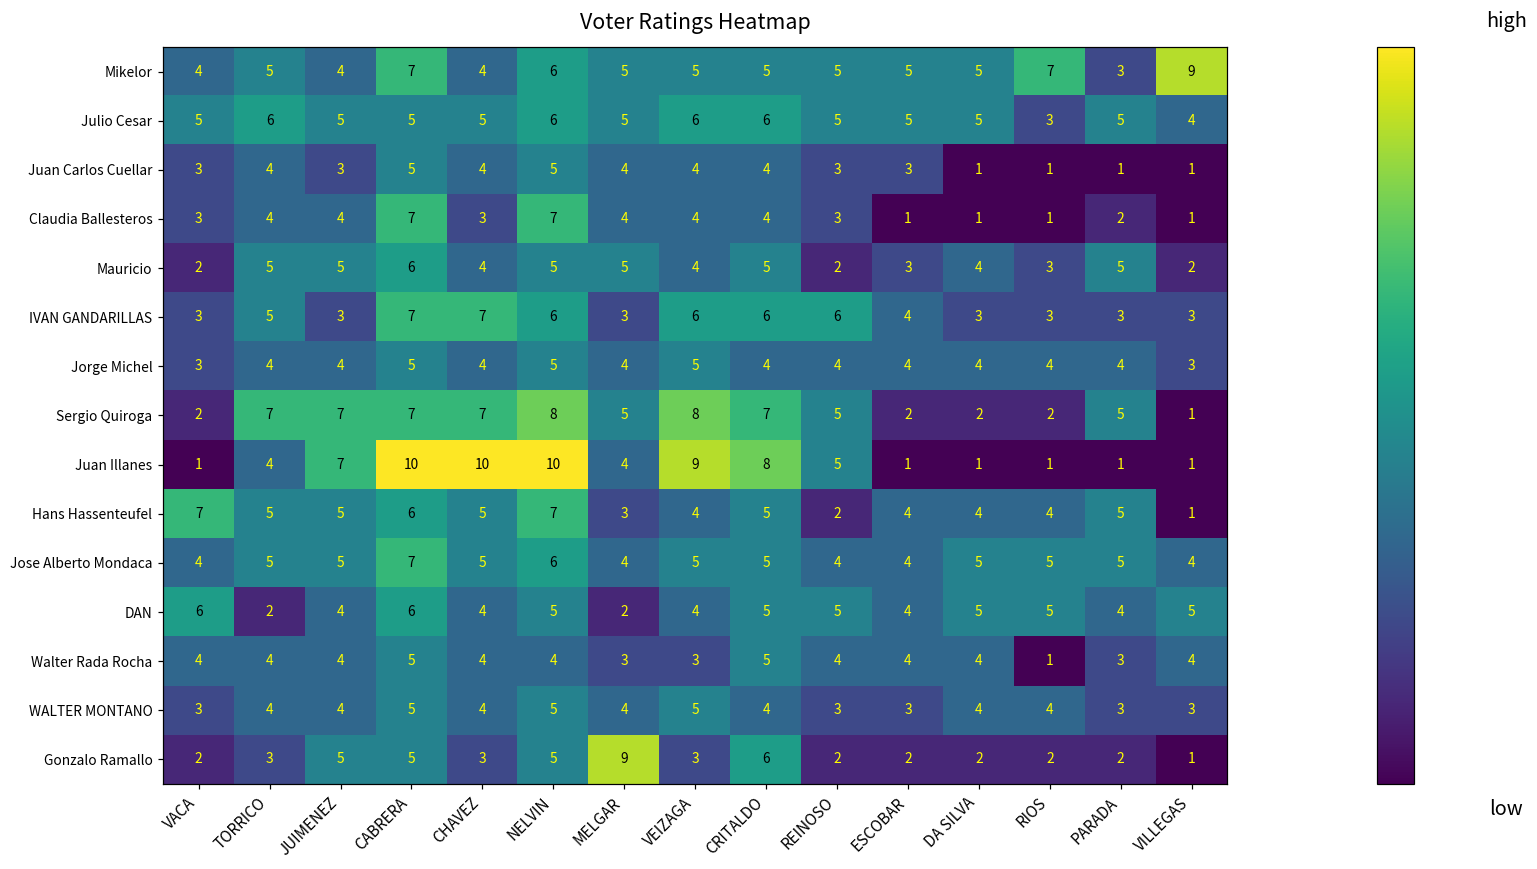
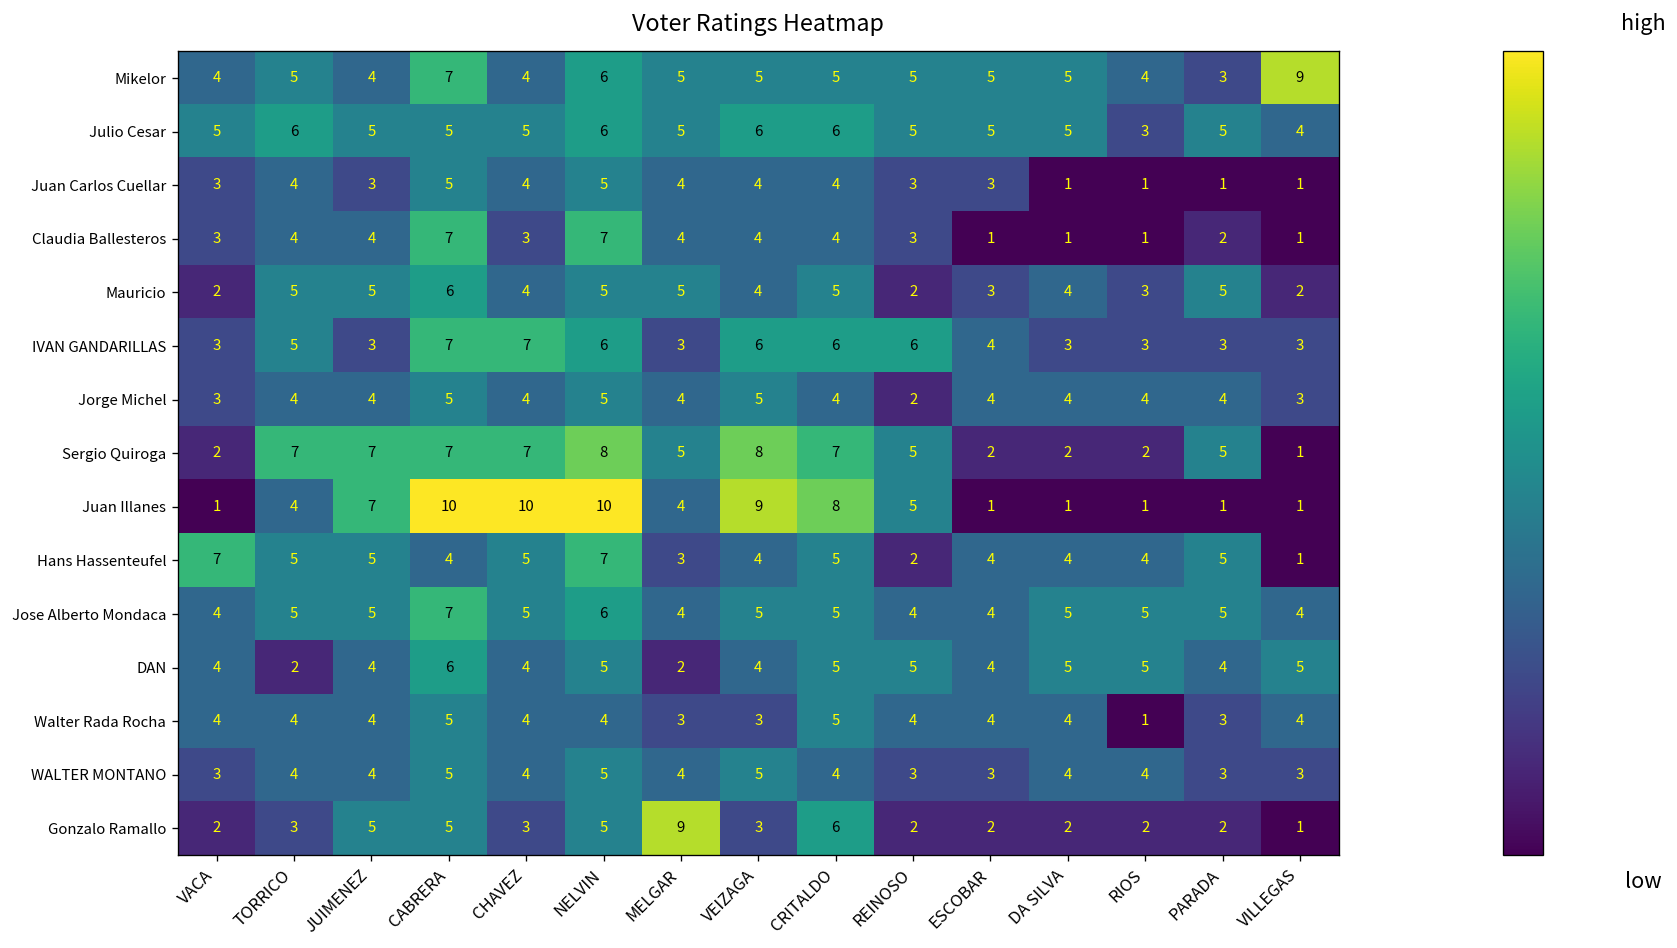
Mikelor, RIOS: 7 -> 4
Jorge Michel, REINOSO: 4 -> 2
Hans Hassenteufel, CABRERA: 6 -> 4
DAN, VACA: 6 -> 4
